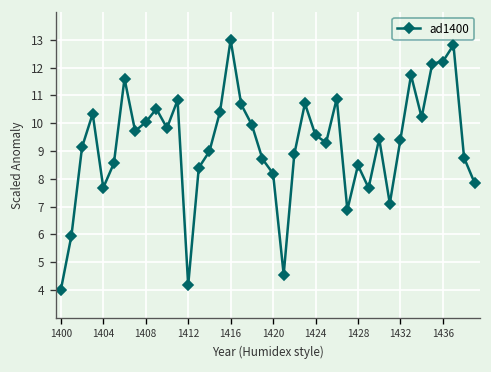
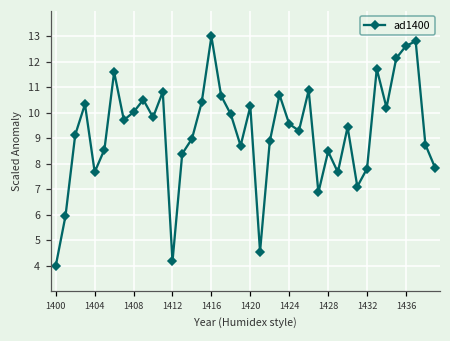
1420: 8.2 -> 10.3
1432: 9.4 -> 7.8
1436: 12.2 -> 12.6
